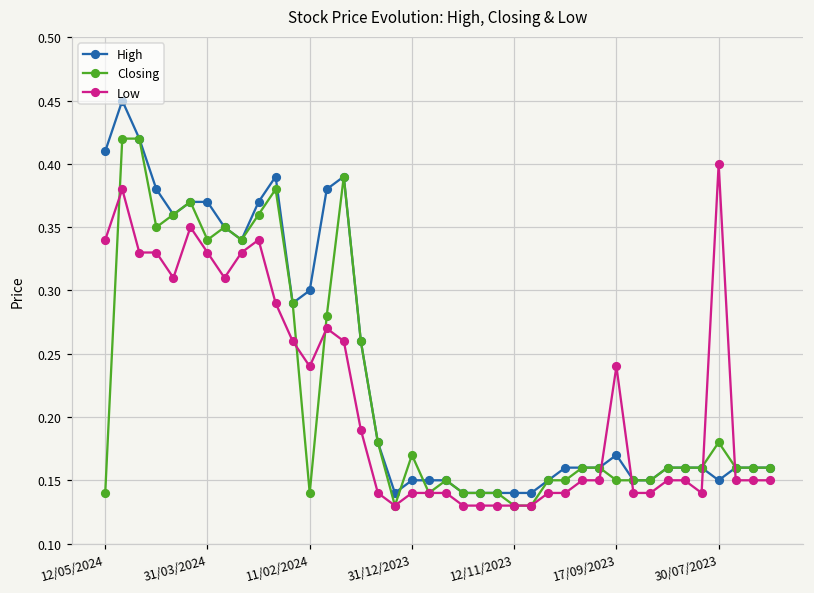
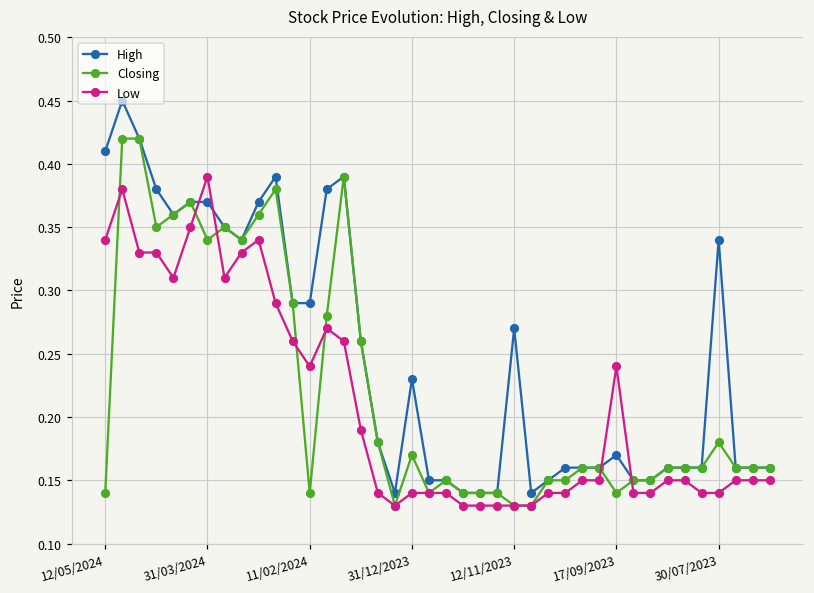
Low, 31/03/2024: 0.33 -> 0.39
High, 11/02/2024: 0.30 -> 0.29
High, 31/12/2023: 0.15 -> 0.23
High, 12/11/2023: 0.14 -> 0.27
Closing, 17/09/2023: 0.15 -> 0.14
High, 30/07/2023: 0.15 -> 0.34
Low, 30/07/2023: 0.40 -> 0.14
